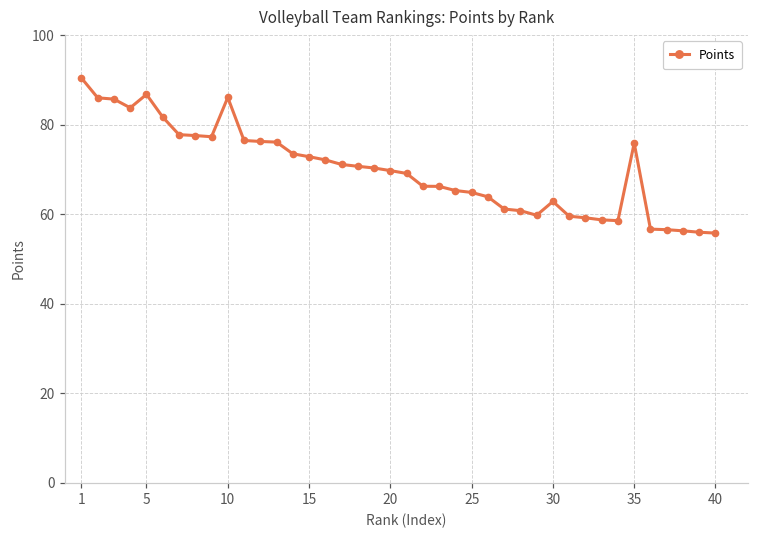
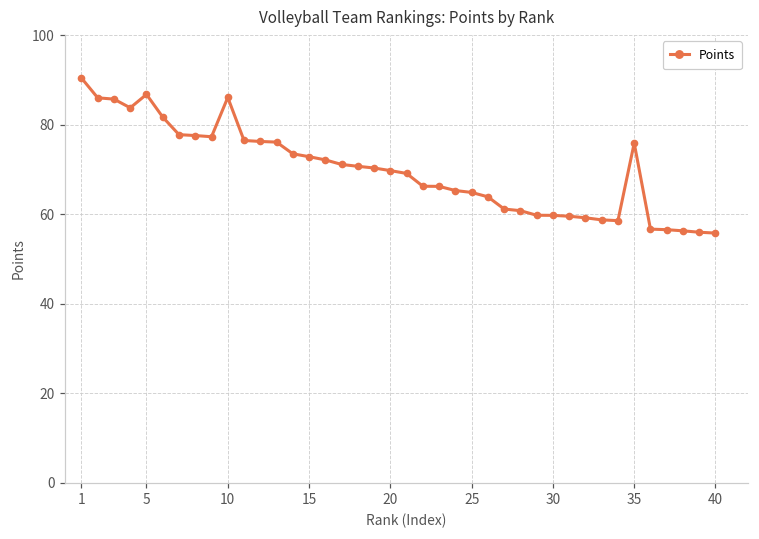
30: 63 -> 60
